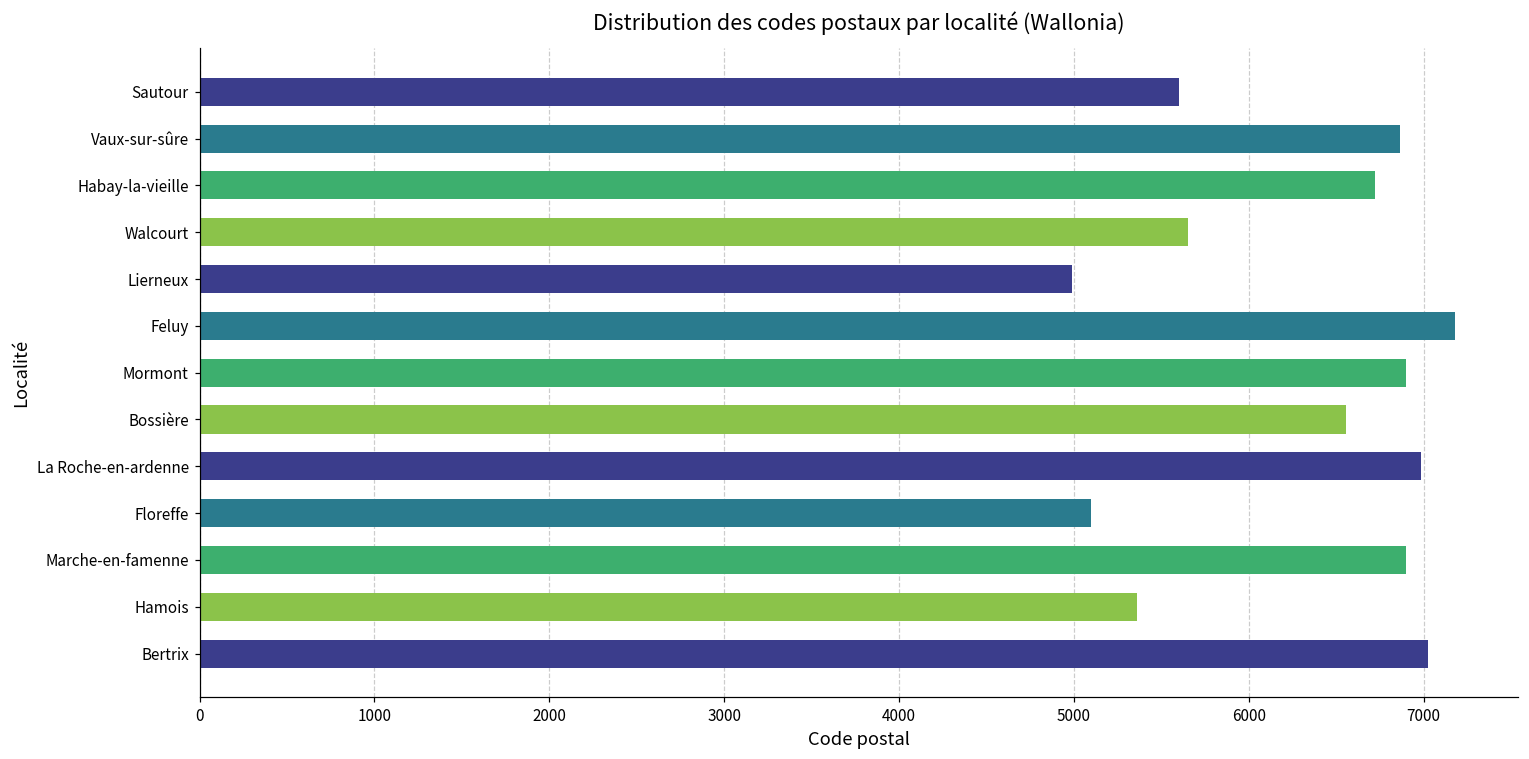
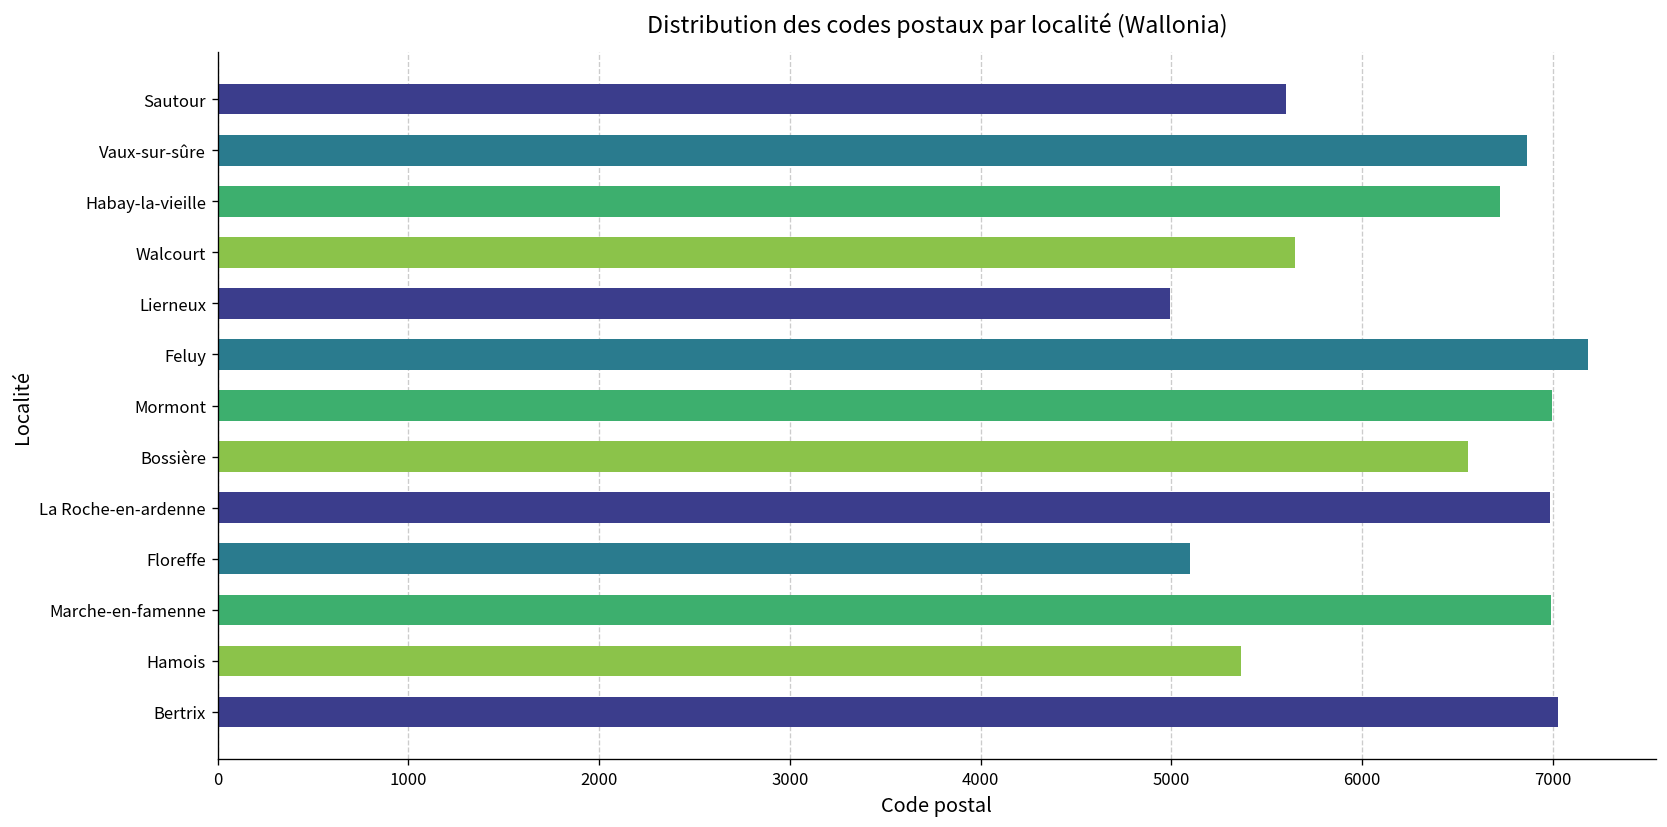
Mormont: 6900 -> 7000
Marche-en-famenne: 6900 -> 6990
